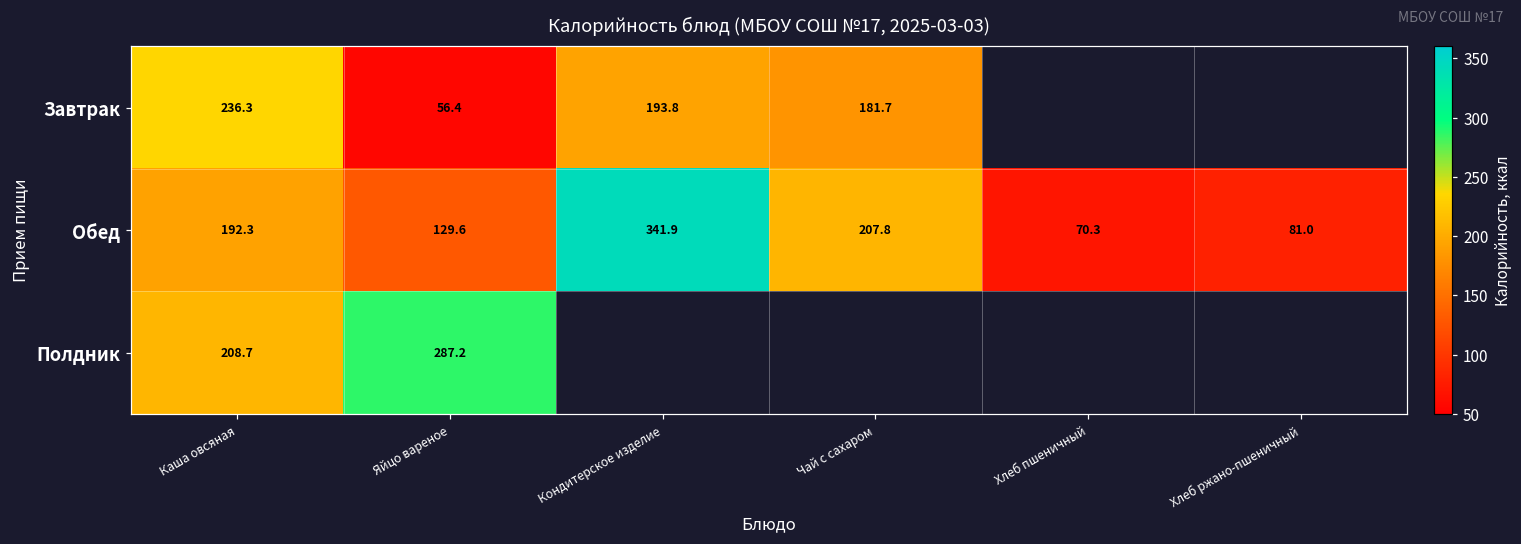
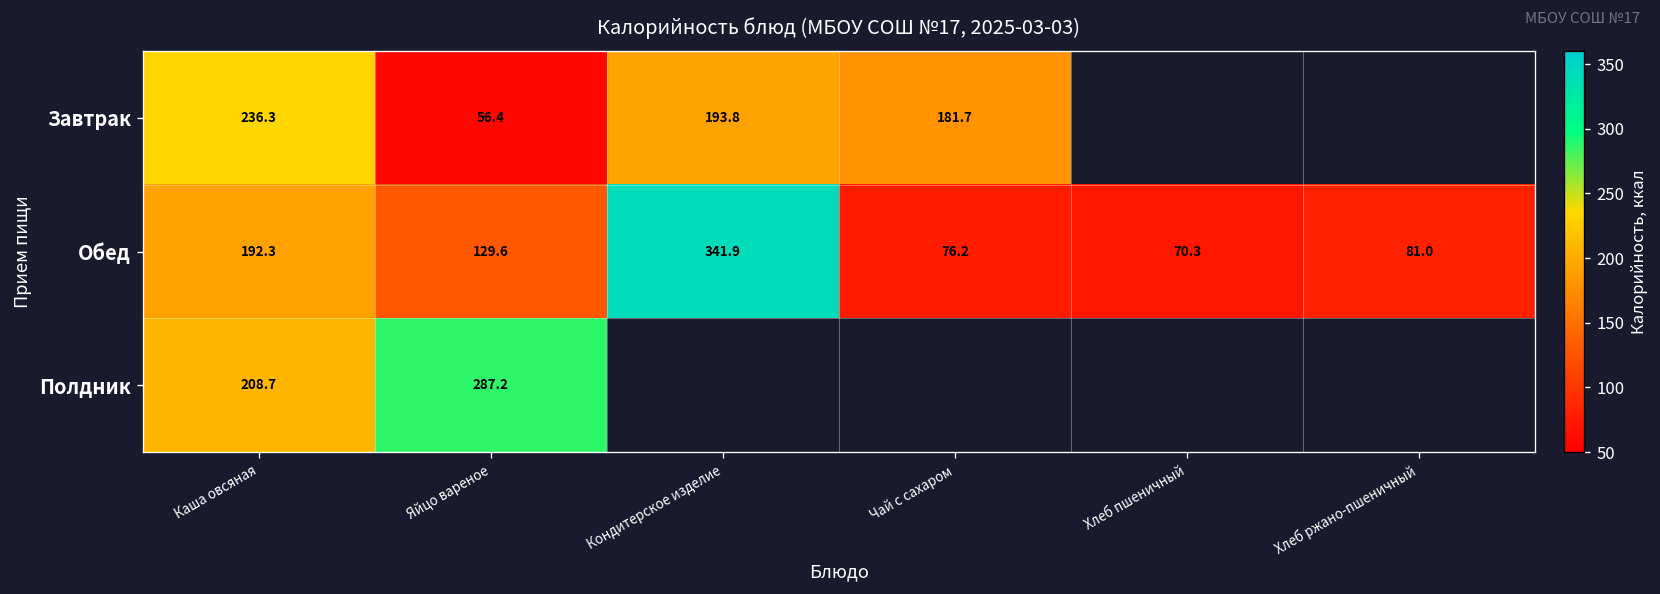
Обед, Чай с сахаром: 207.8 -> 76.2
